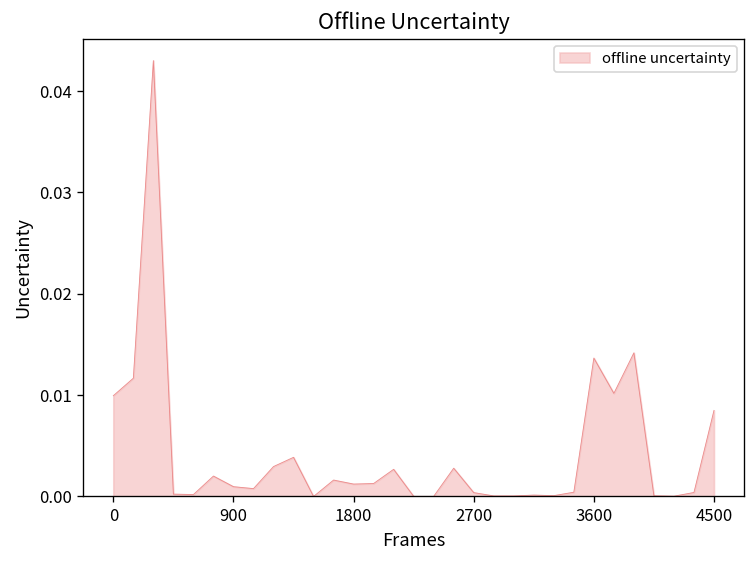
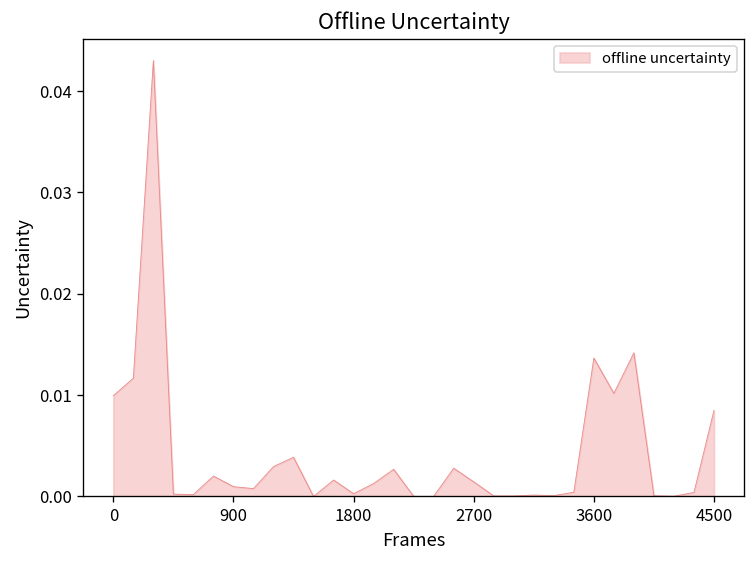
1800: 0.001 -> 0.000
2700: 0.000 -> 0.001
